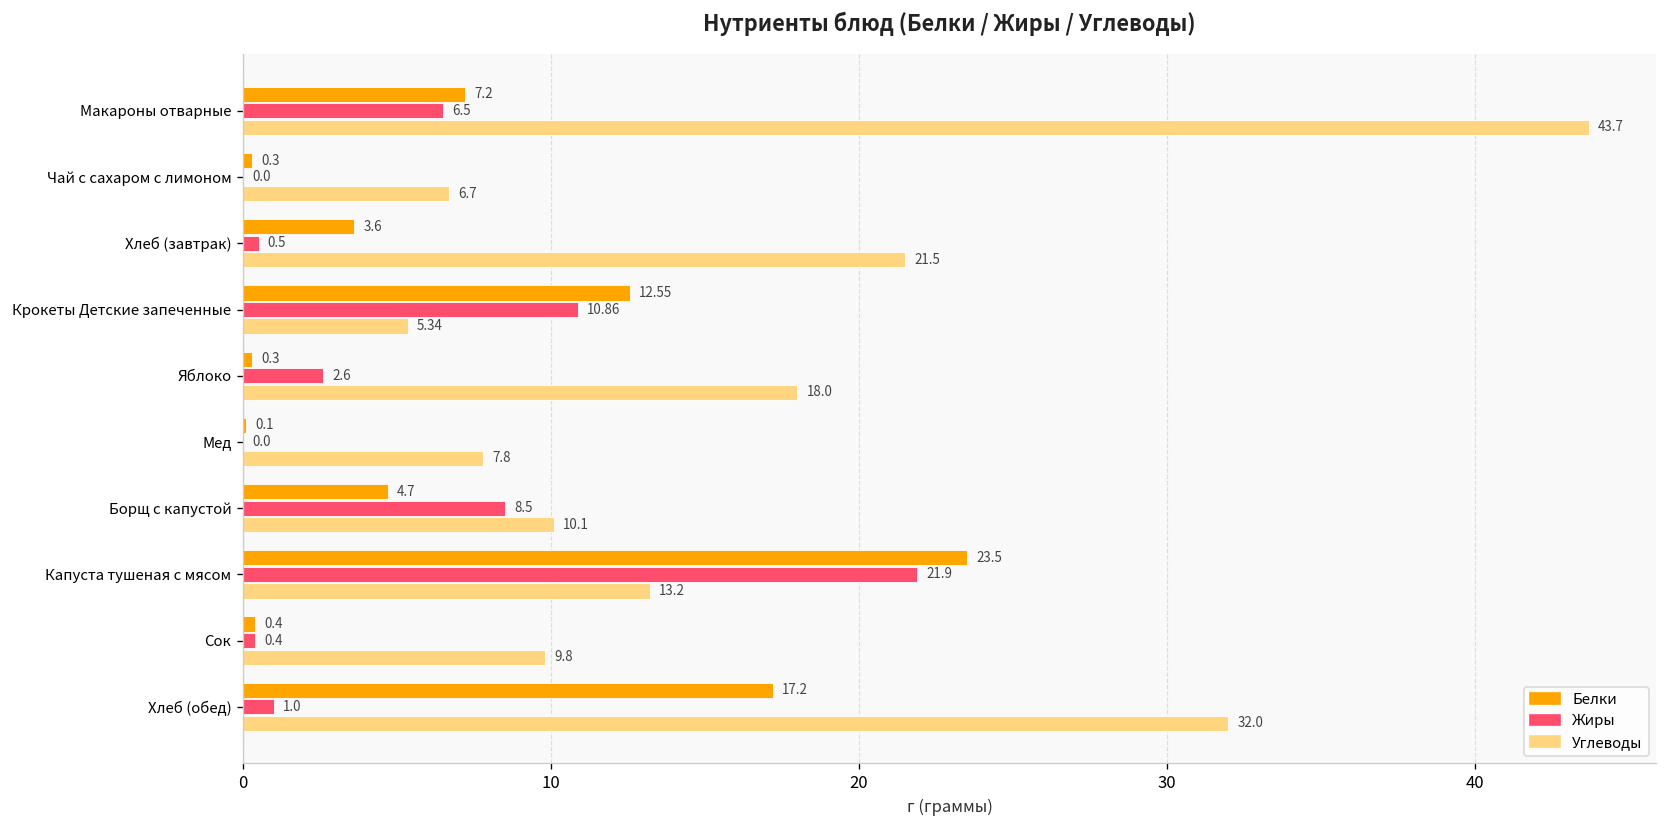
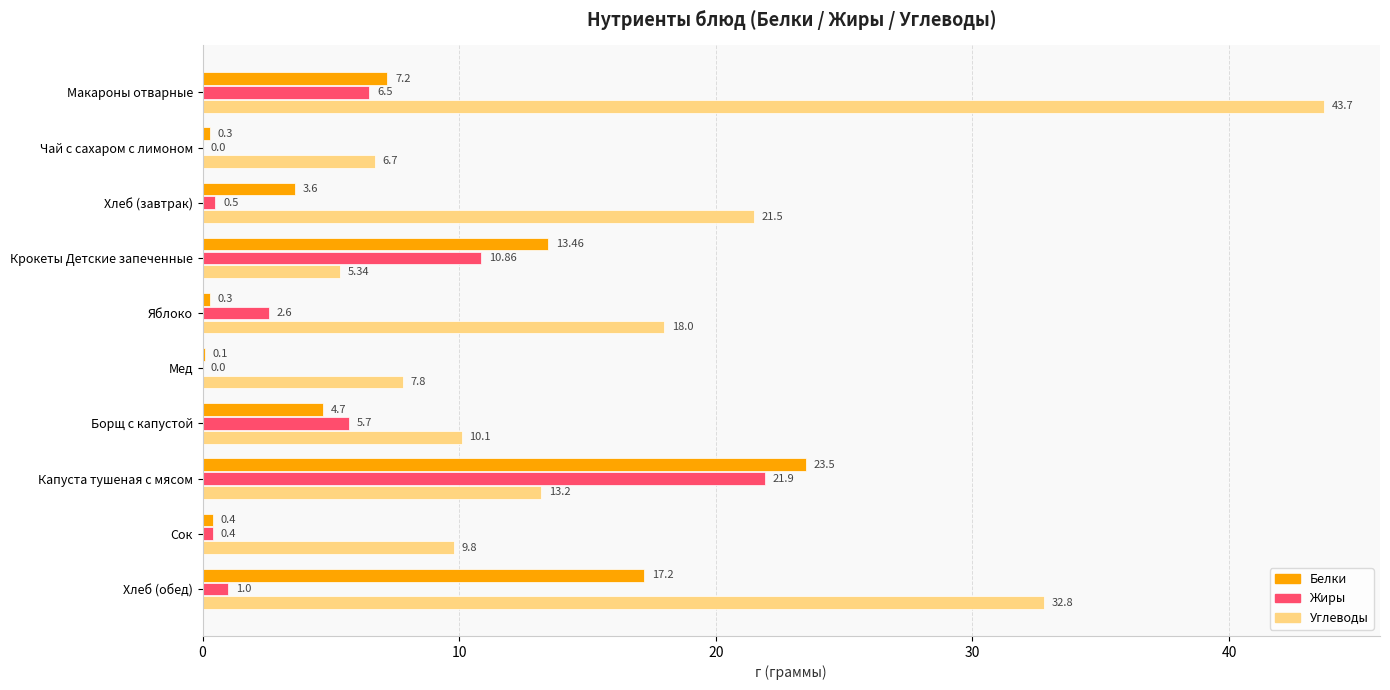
Белки, Крокеты Детские запеченные: 12.55 -> 13.46
Жиры, Борщ с капустой: 8.5 -> 5.7
Углеводы, Хлеб (обед): 32.0 -> 32.8
